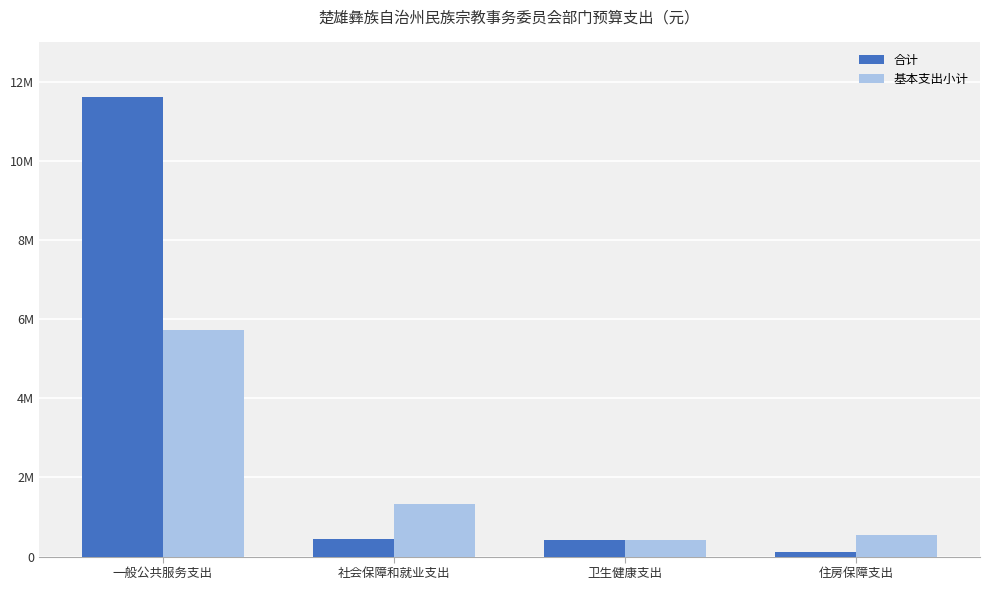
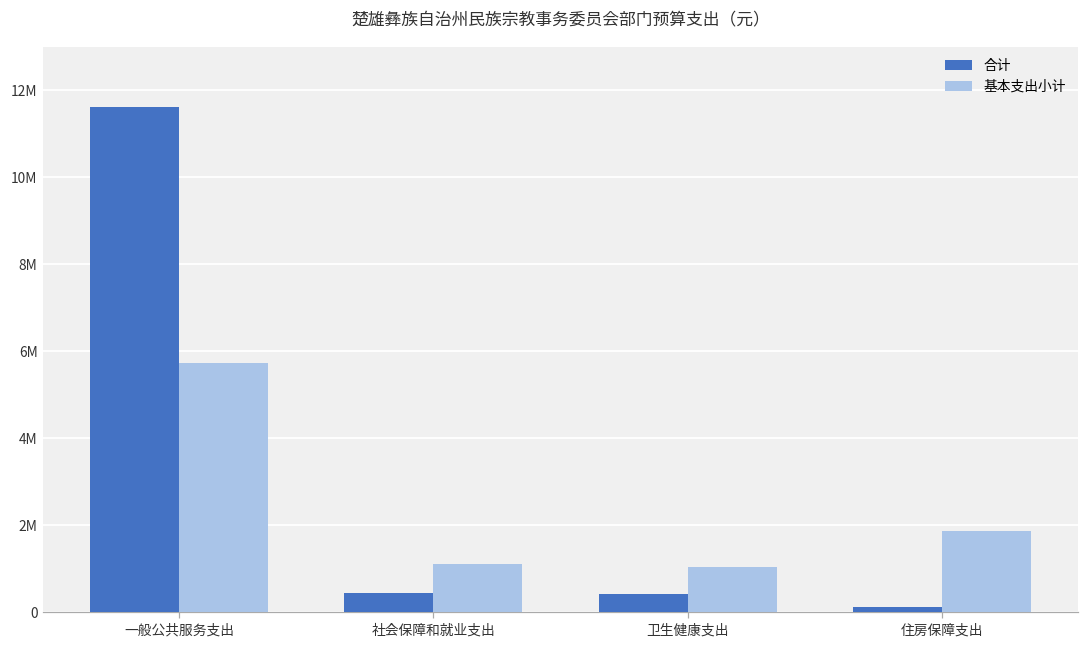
基本支出小计, 社会保障和就业支出: 1300000 -> 1100000
基本支出小计, 卫生健康支出: 400000 -> 1000000
基本支出小计, 住房保障支出: 500000 -> 1900000
